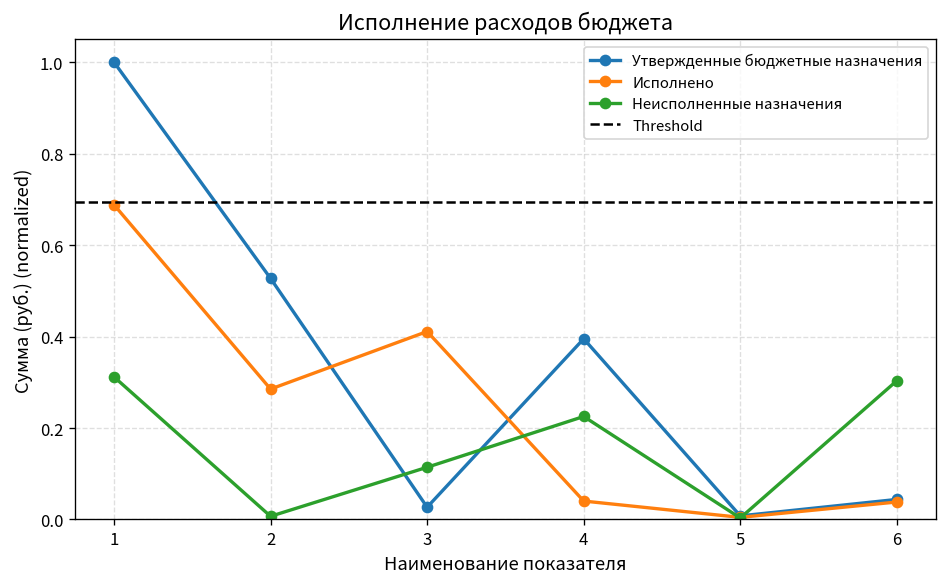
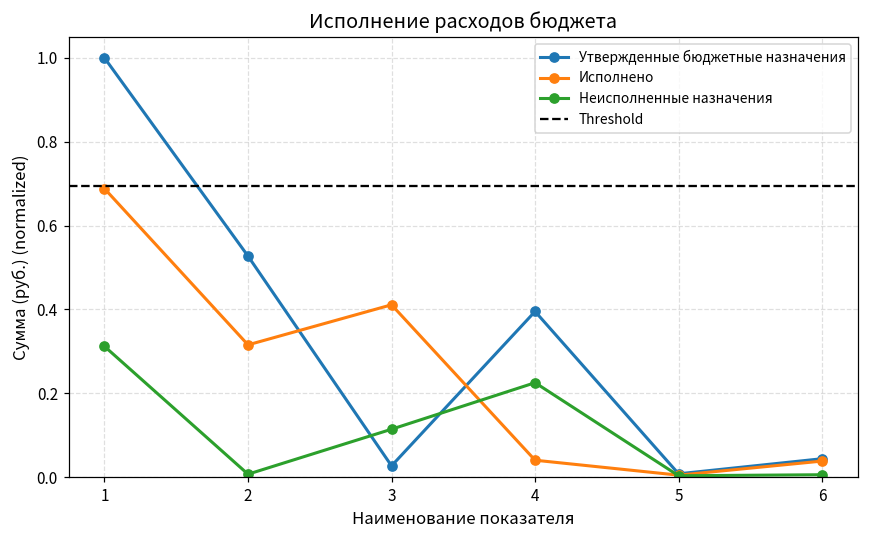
Исполнено, 2: 0.29 -> 0.32
Неисполненные назначения, 6: 0.30 -> 0.01
